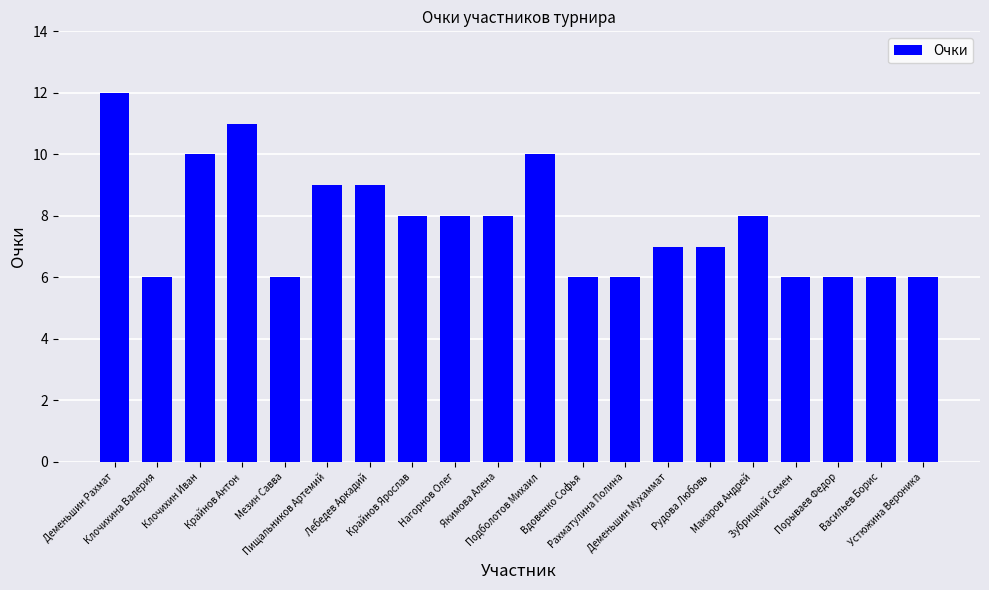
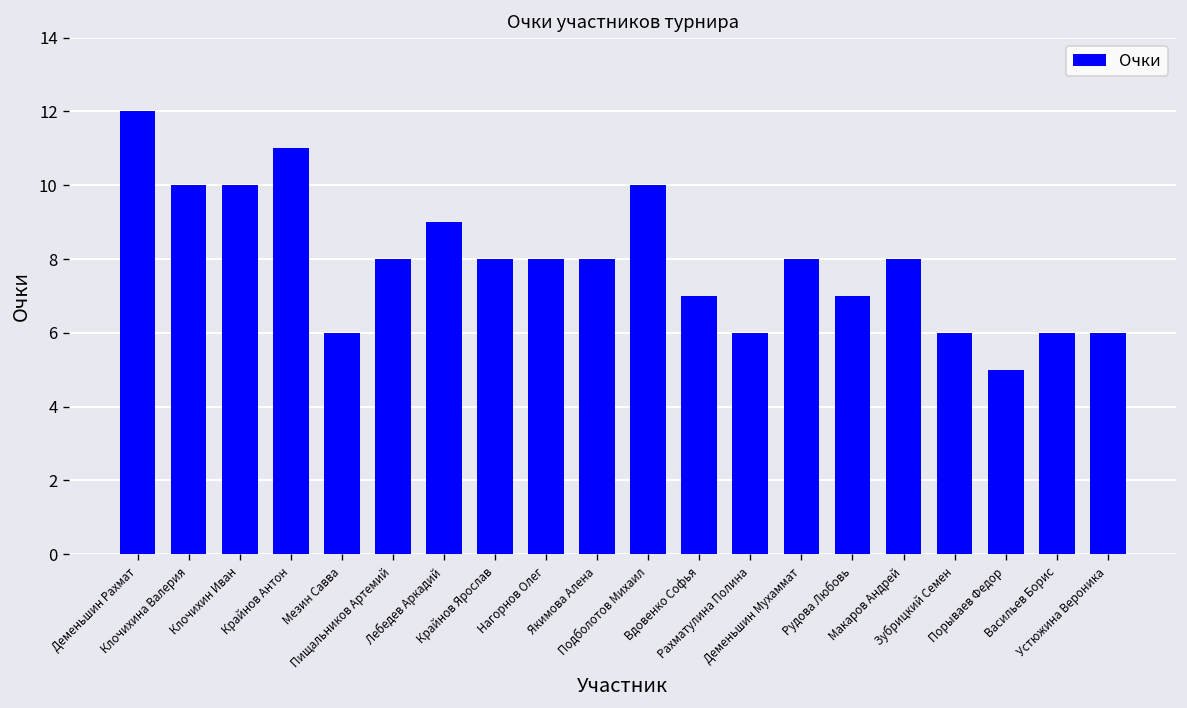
Клочихина Валерия: 6 -> 10
Пищальников Артемий: 9 -> 8
Вдовенко Софья: 6 -> 7
Деменьшин Мухаммат: 7 -> 8
Порываев Федор: 6 -> 5
